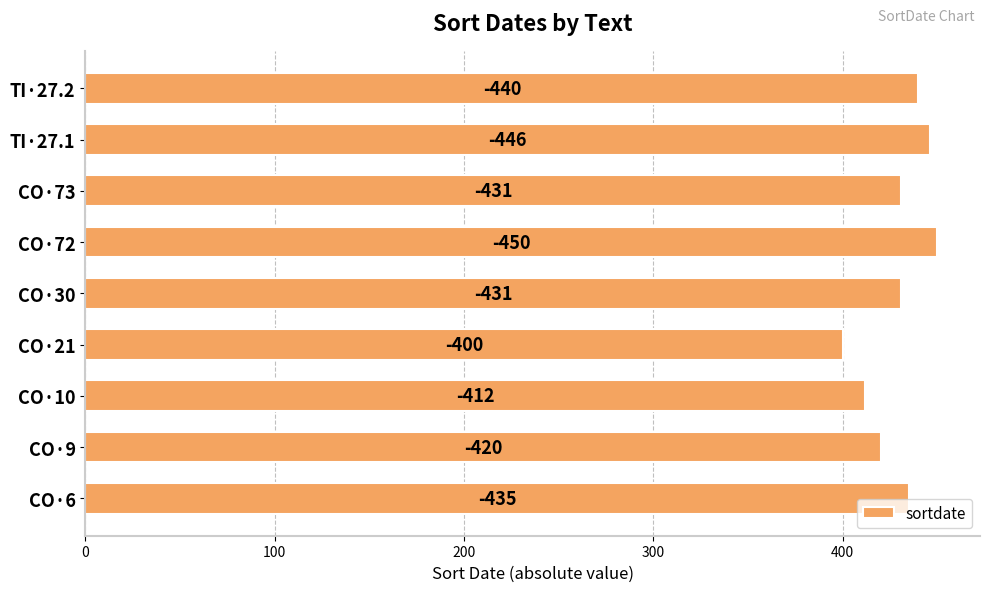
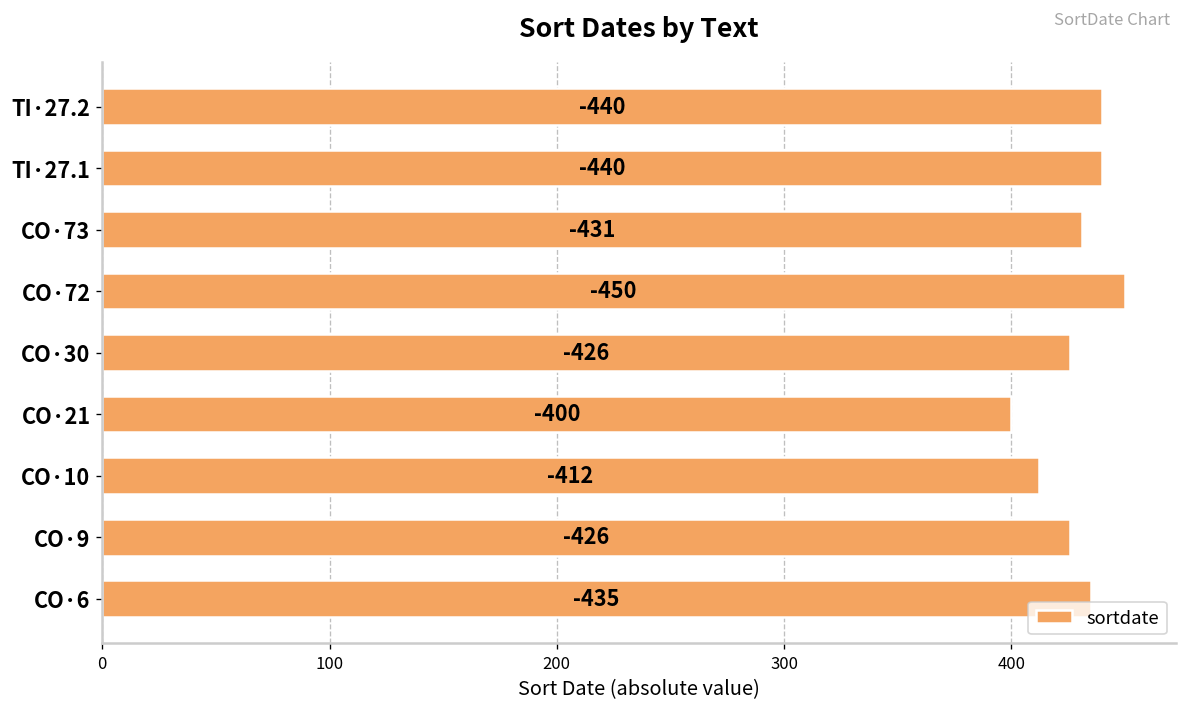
TI·27.1: -446 -> -440
CO·30: -431 -> -426
CO·9: -420 -> -426
